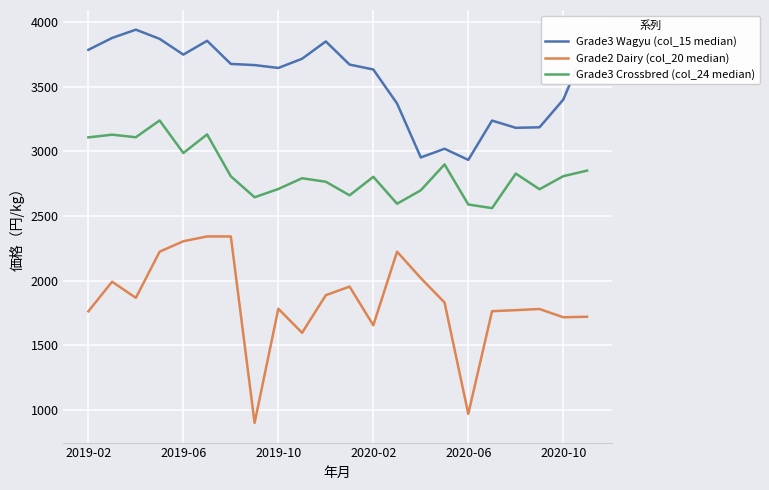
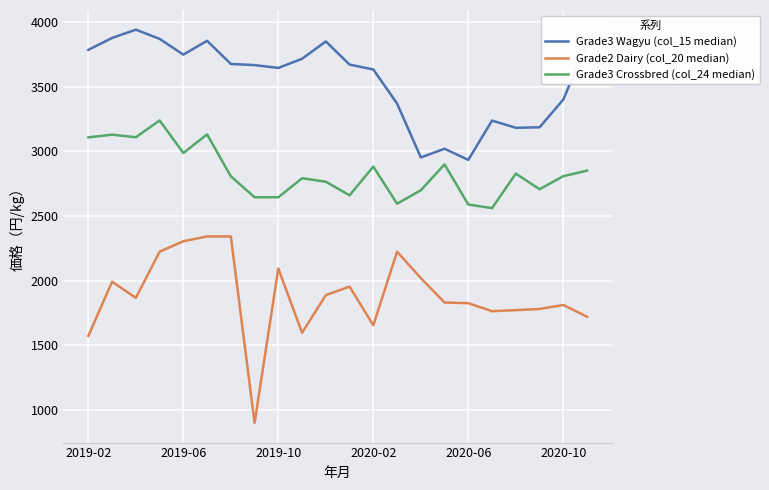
Grade2 Dairy (col_20 median), 2019-02: 1760 -> 1570
Grade2 Dairy (col_20 median), 2019-10: 1780 -> 2100
Grade3 Crossbred (col_24 median), 2019-10: 2710 -> 2650
Grade3 Crossbred (col_24 median), 2020-02: 2800 -> 2880
Grade2 Dairy (col_20 median), 2020-06: 970 -> 1830
Grade2 Dairy (col_20 median), 2020-10: 1720 -> 1810
